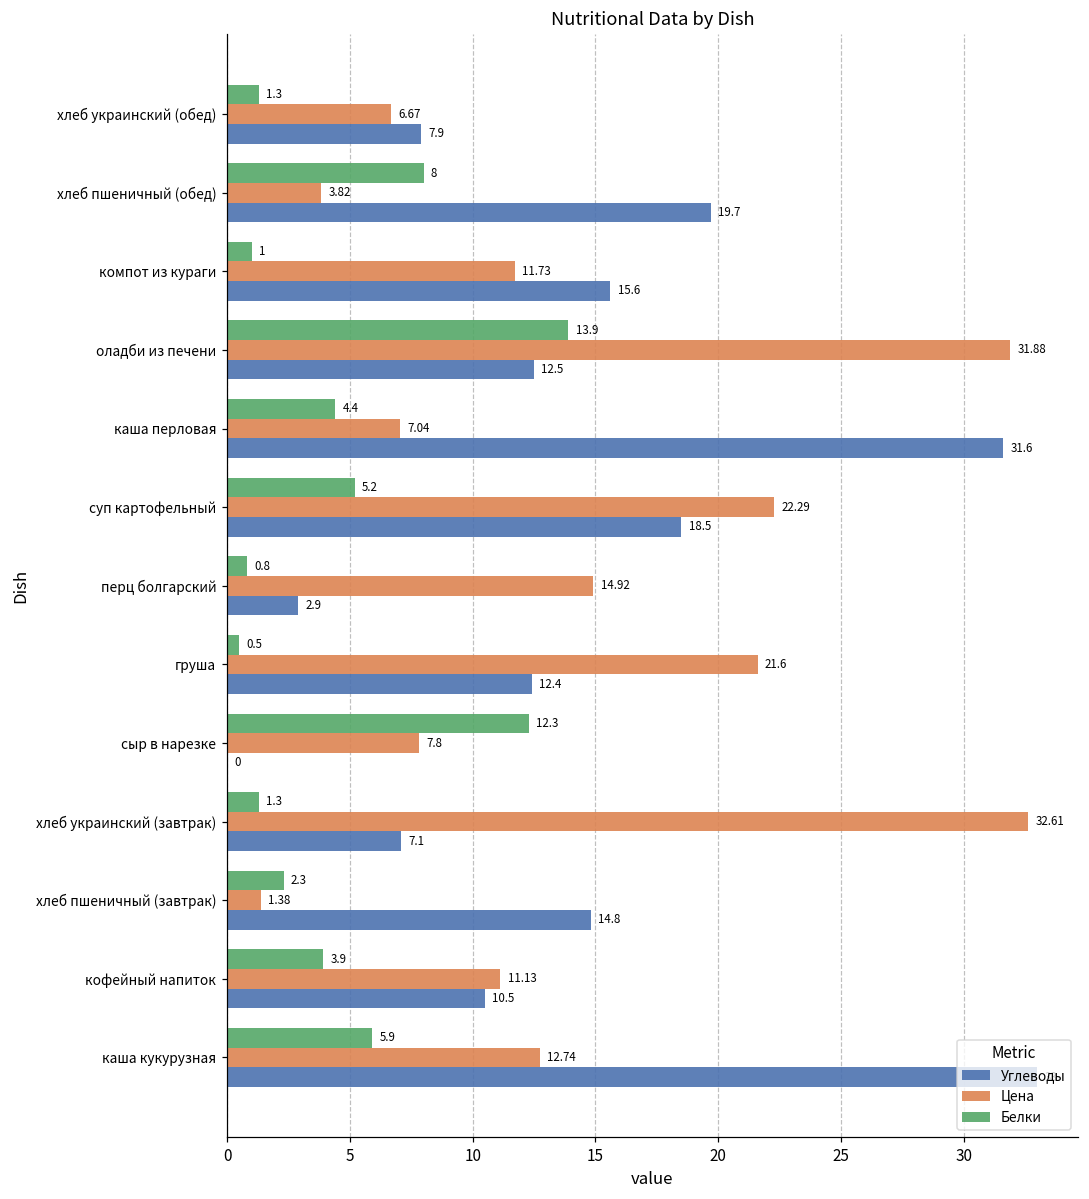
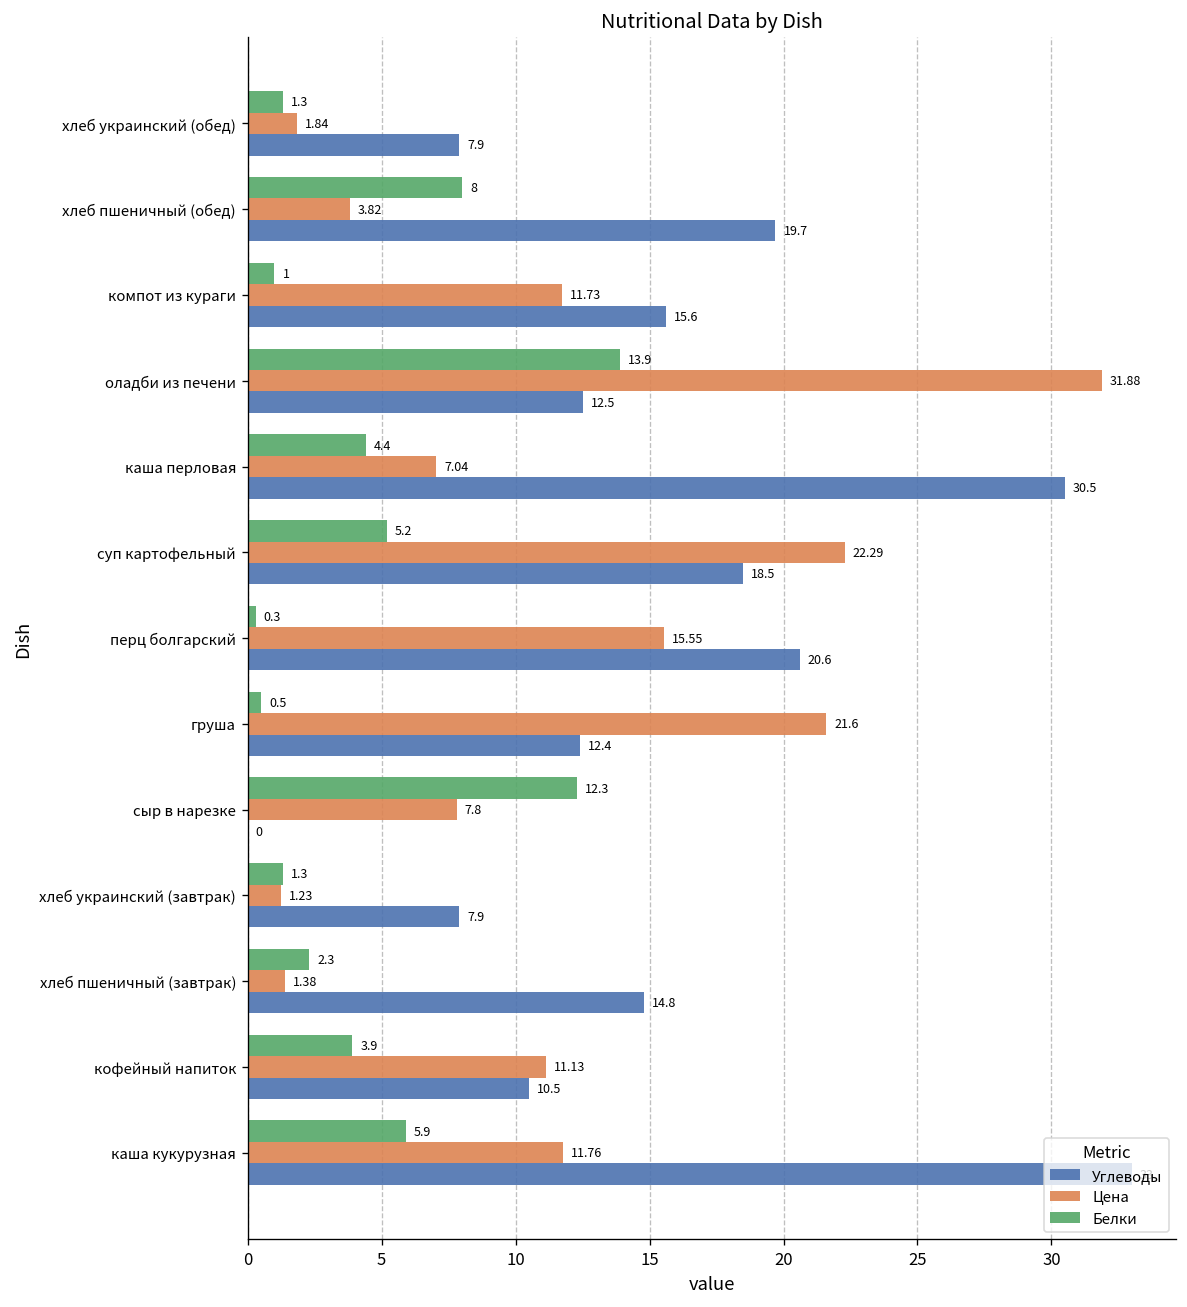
Цена, хлеб украинский (обед): 6.67 -> 1.84
Углеводы, каша перловая: 31.6 -> 30.5
Белки, перц болгарский: 0.8 -> 0.3
Цена, перц болгарский: 14.92 -> 15.55
Углеводы, перц болгарский: 2.9 -> 20.6
Цена, хлеб украинский (завтрак): 32.61 -> 1.23
Углеводы, хлеб украинский (завтрак): 7.1 -> 7.9
Цена, каша кукурузная: 12.74 -> 11.76
